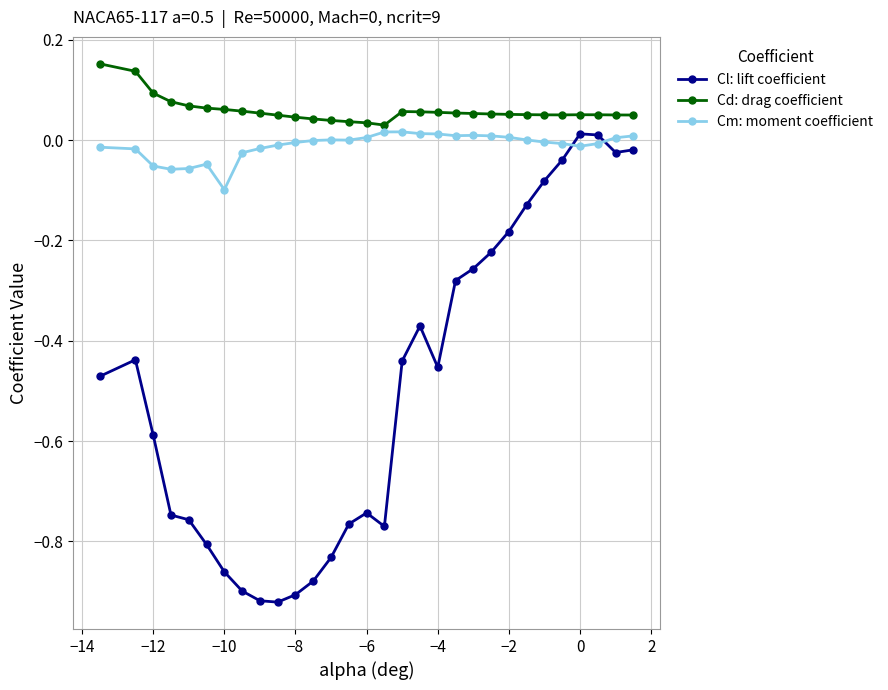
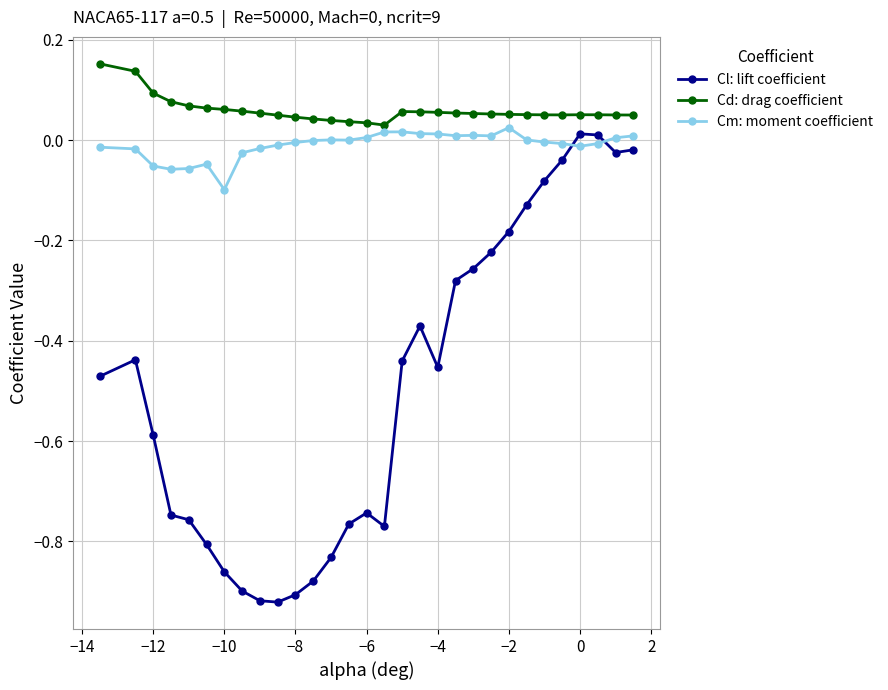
Cm: moment coefficient, −2: 0.01 -> 0.02
